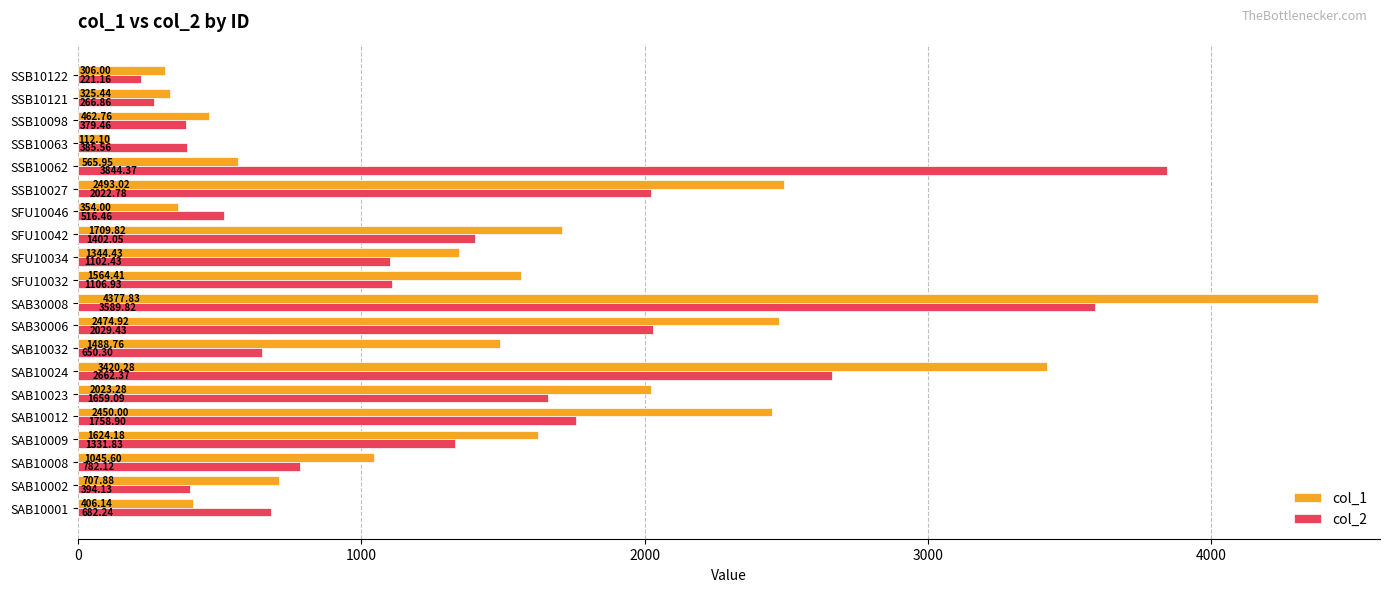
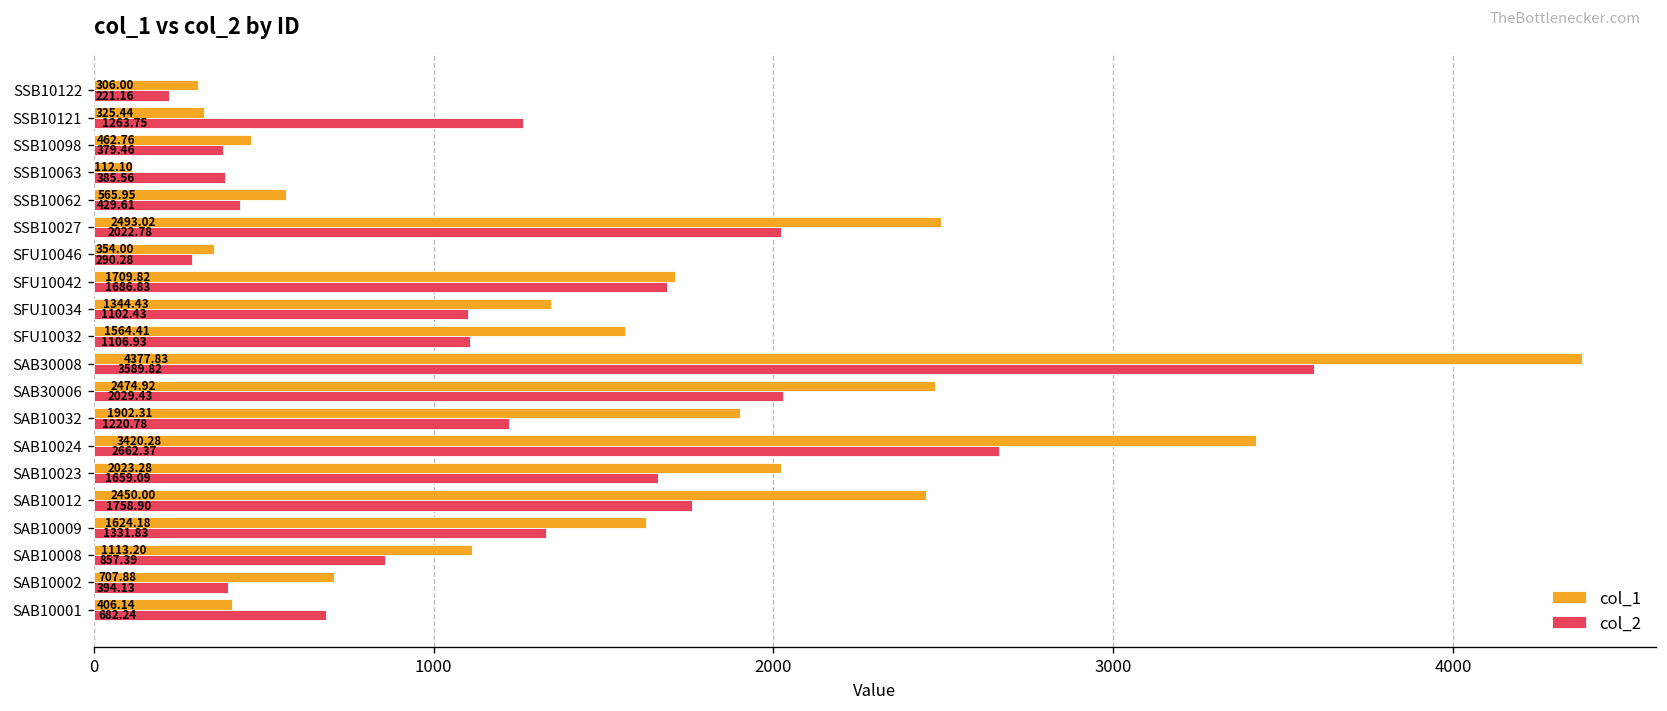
col_2, SSB10121: 266.86 -> 1263.75
col_2, SSB10062: 3844.37 -> 429.61
col_2, SFU10046: 516.46 -> 290.28
col_2, SFU10042: 1402.05 -> 1686.83
col_1, SAB10032: 1488.76 -> 1902.31
col_2, SAB10032: 650.30 -> 1220.78
col_1, SAB10008: 1045.60 -> 1113.20
col_2, SAB10008: 782.12 -> 857.39
